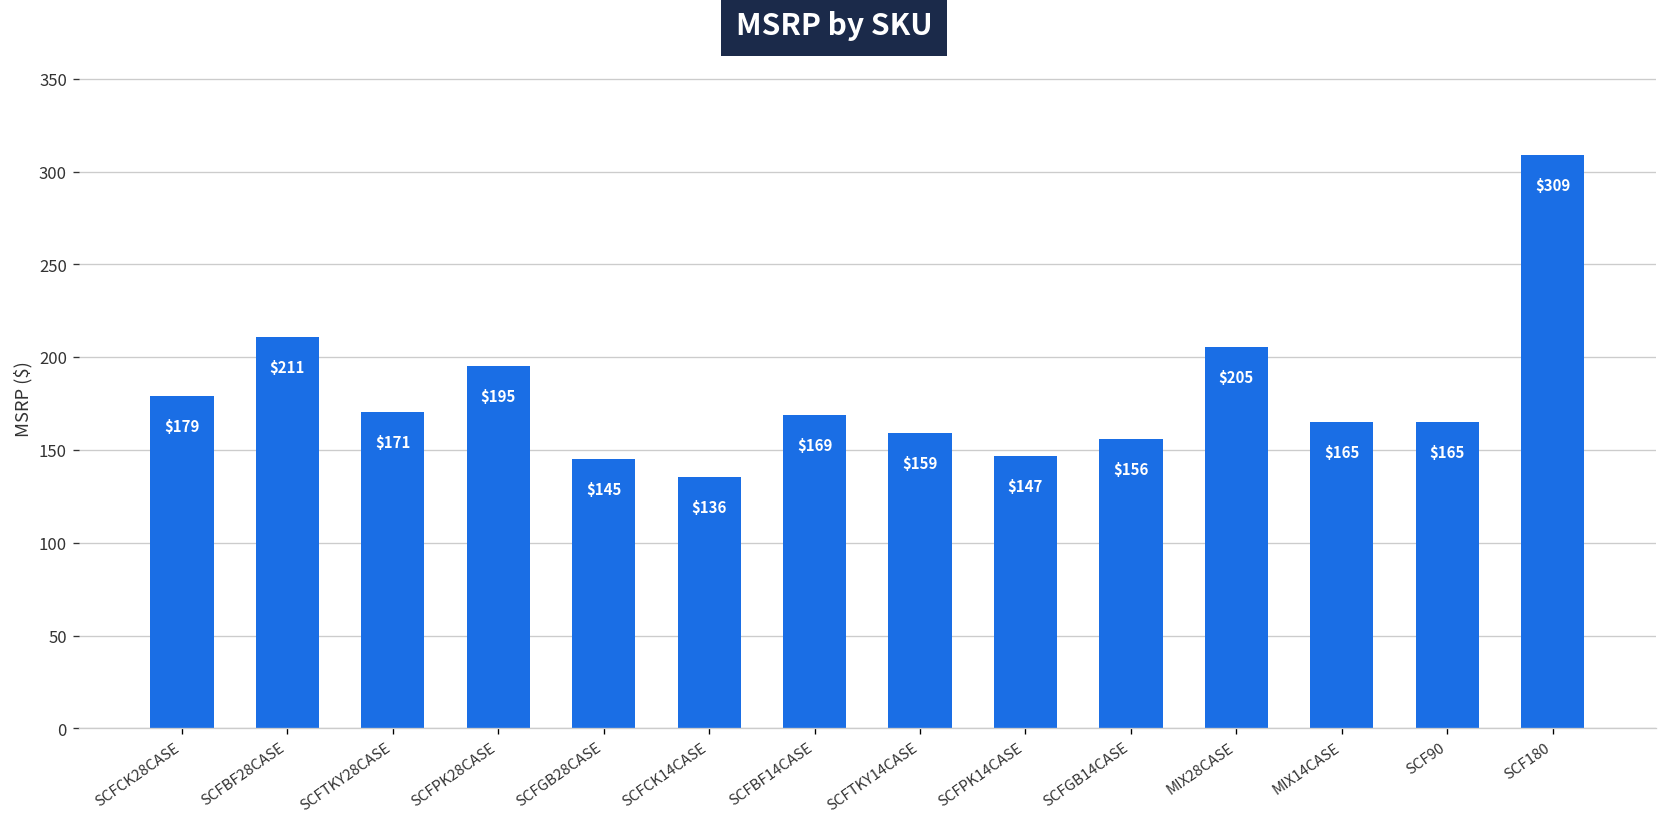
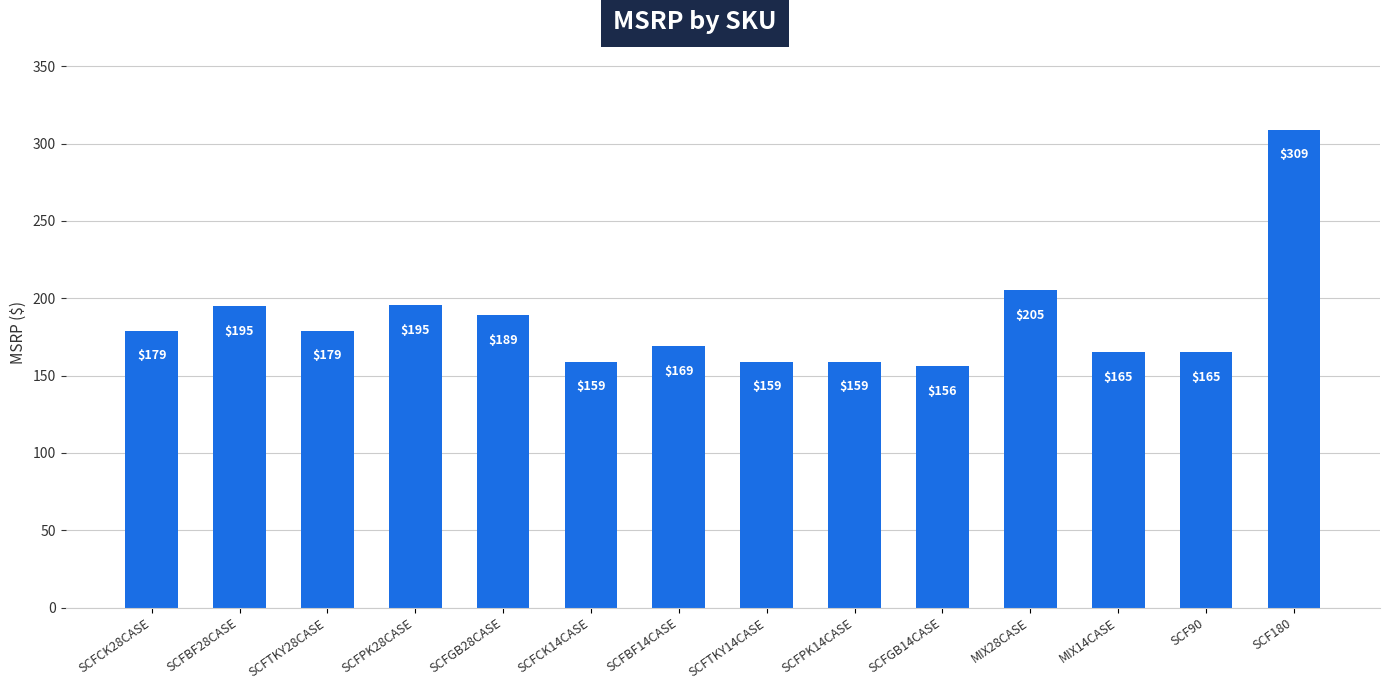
SCFBF28CASE: $211 -> $195
SCFTKY28CASE: $171 -> $179
SCFGB28CASE: $145 -> $189
SCFCK14CASE: $136 -> $159
SCFPK14CASE: $147 -> $159
